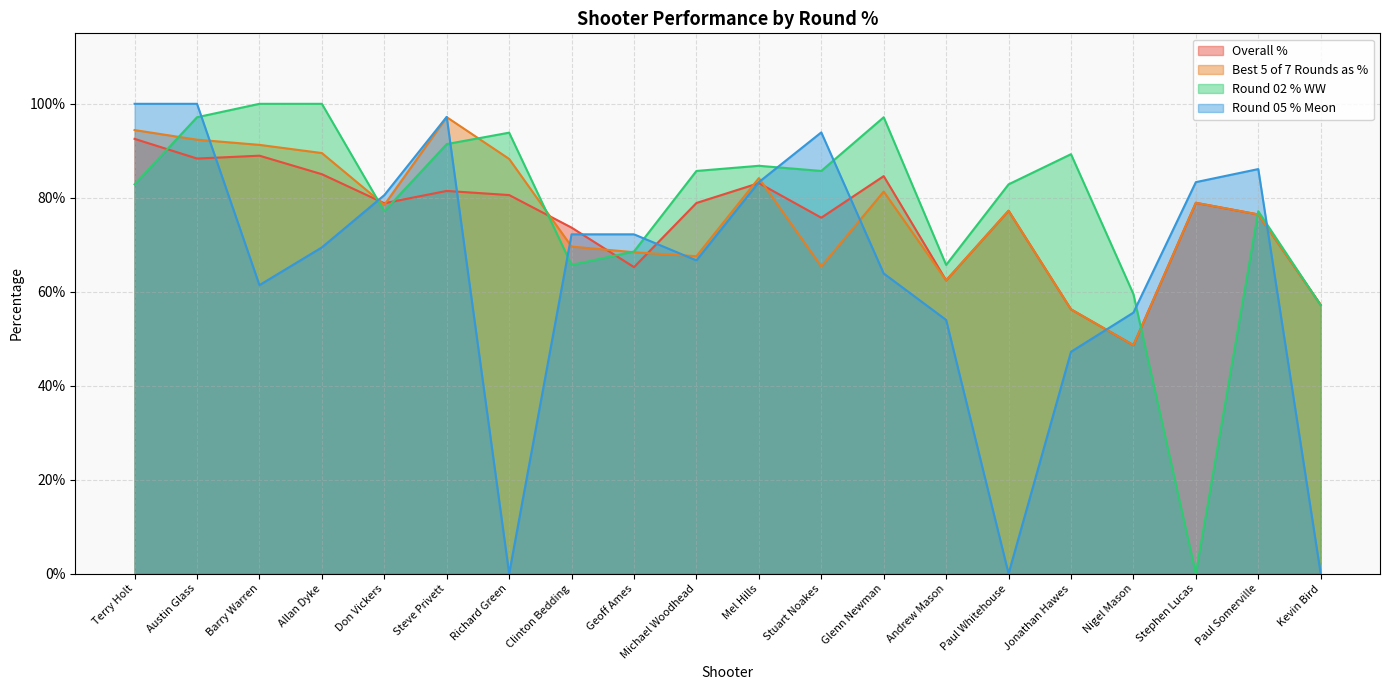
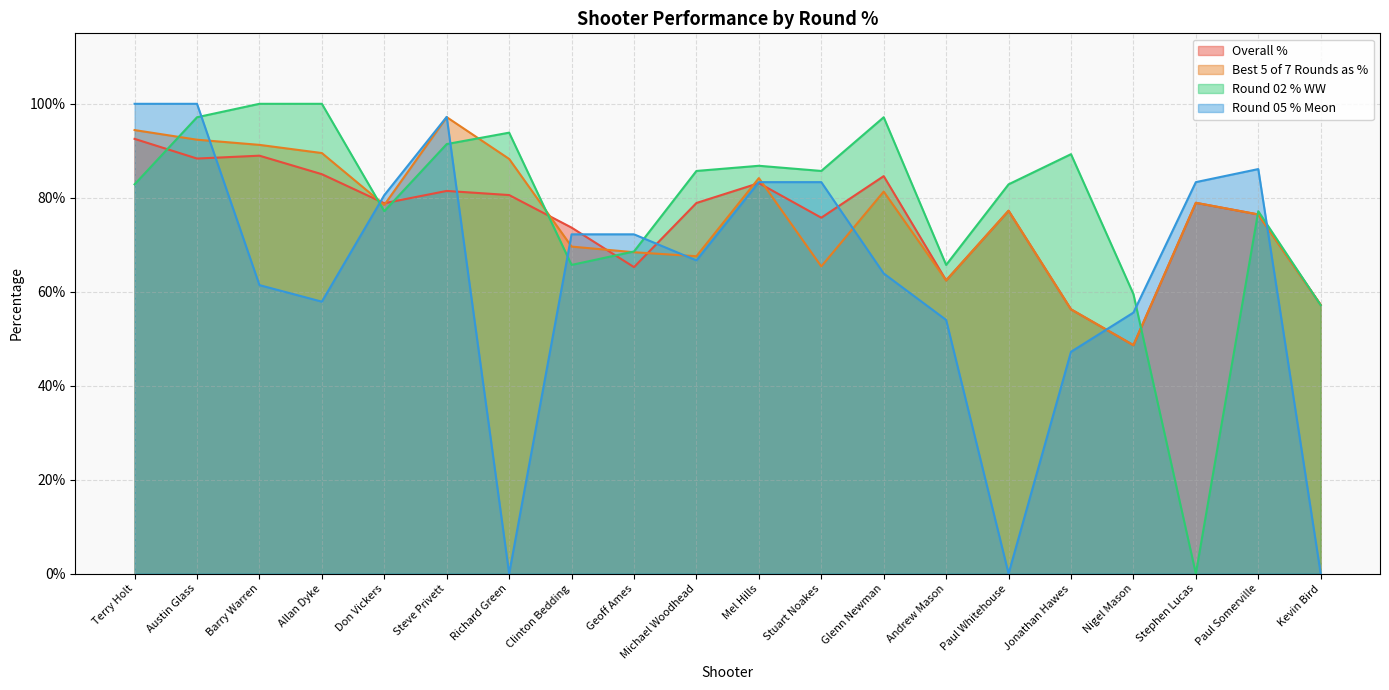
Round 05 % Meon, Allan Dyke: 69% -> 58%
Round 05 % Meon, Stuart Noakes: 94% -> 83%
